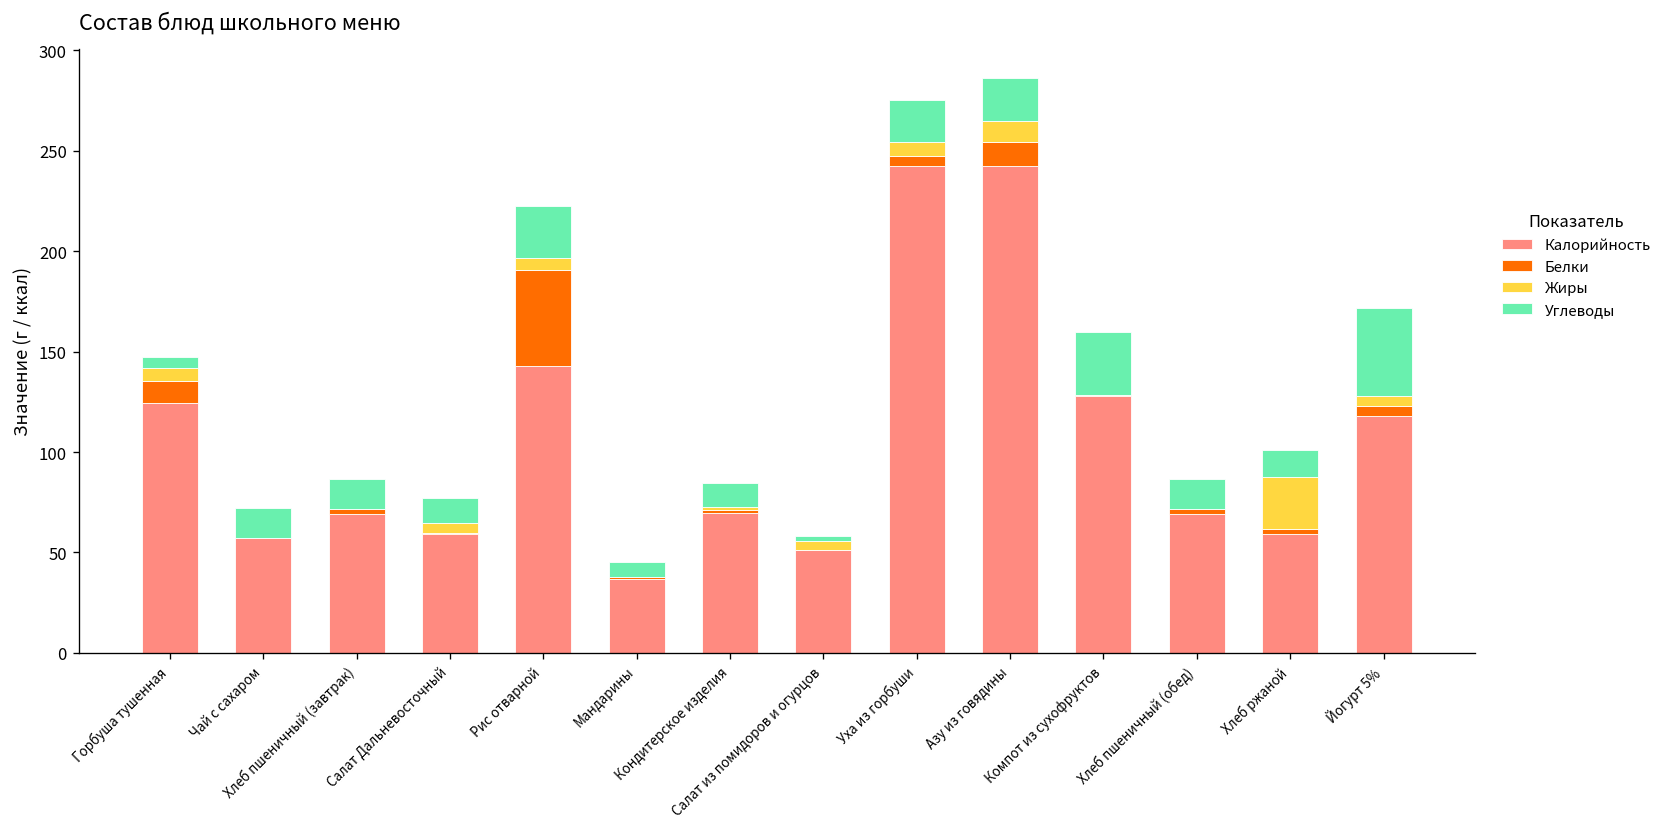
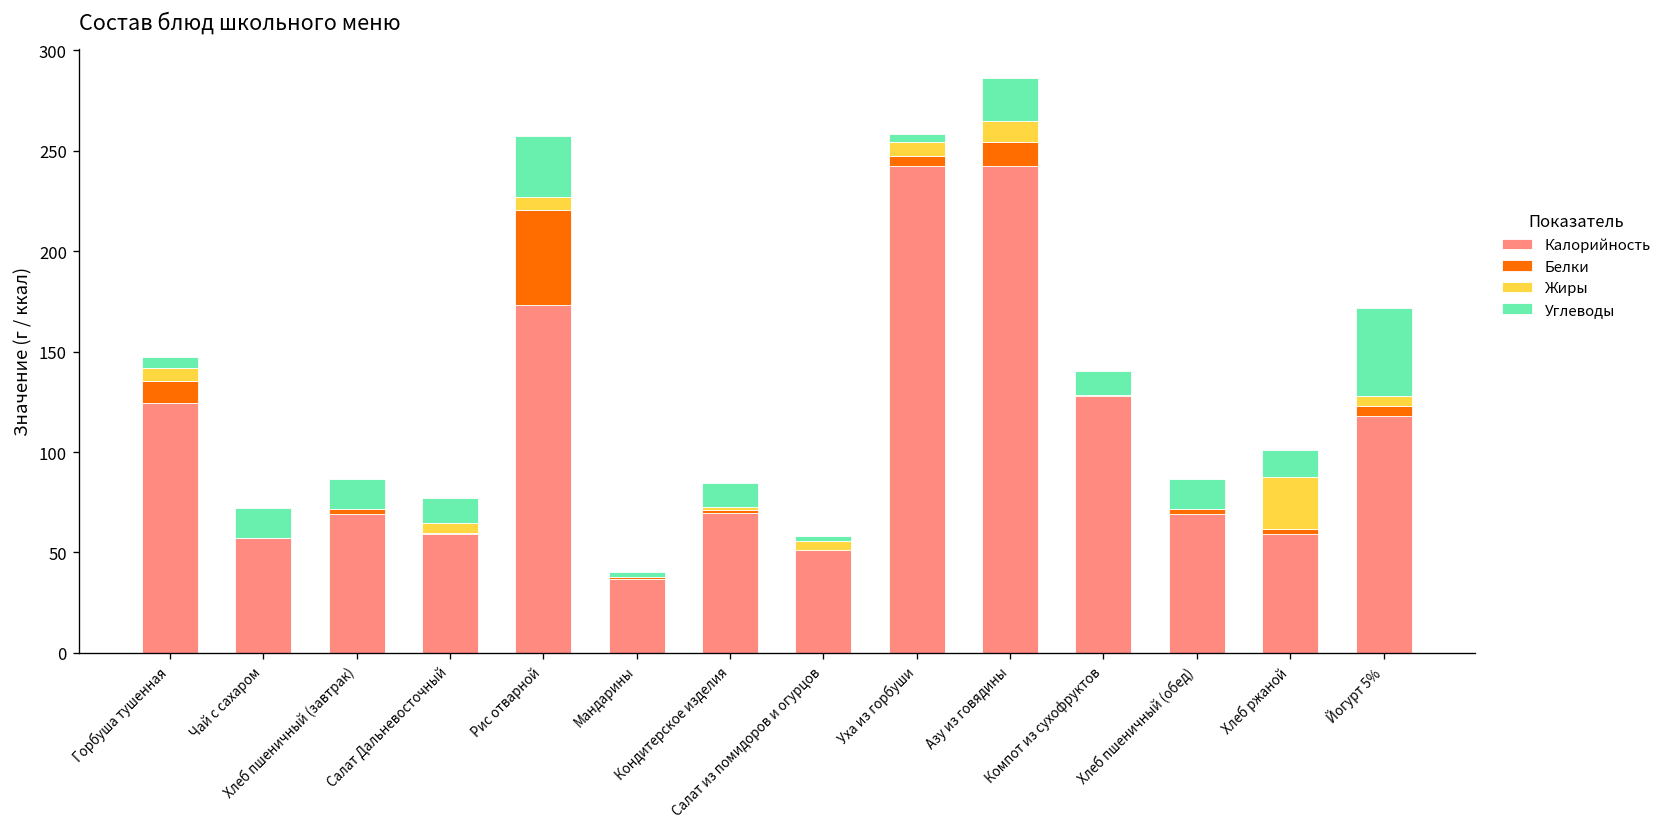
Калорийность, Рис отварной: 143 -> 173
Углеводы, Рис отварной: 26 -> 31
Углеводы, Мандарины: 8 -> 3
Углеводы, Уха из горбуши: 21 -> 4
Углеводы, Компот из сухофруктов: 31 -> 12
